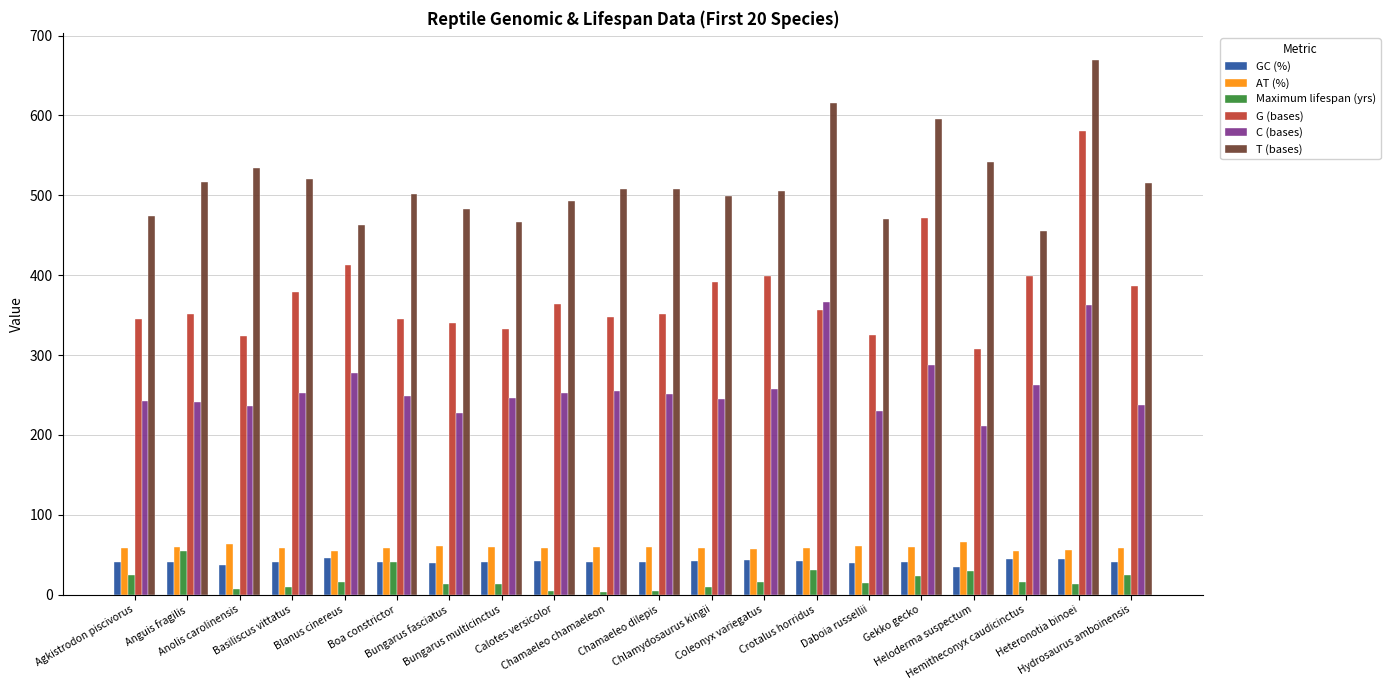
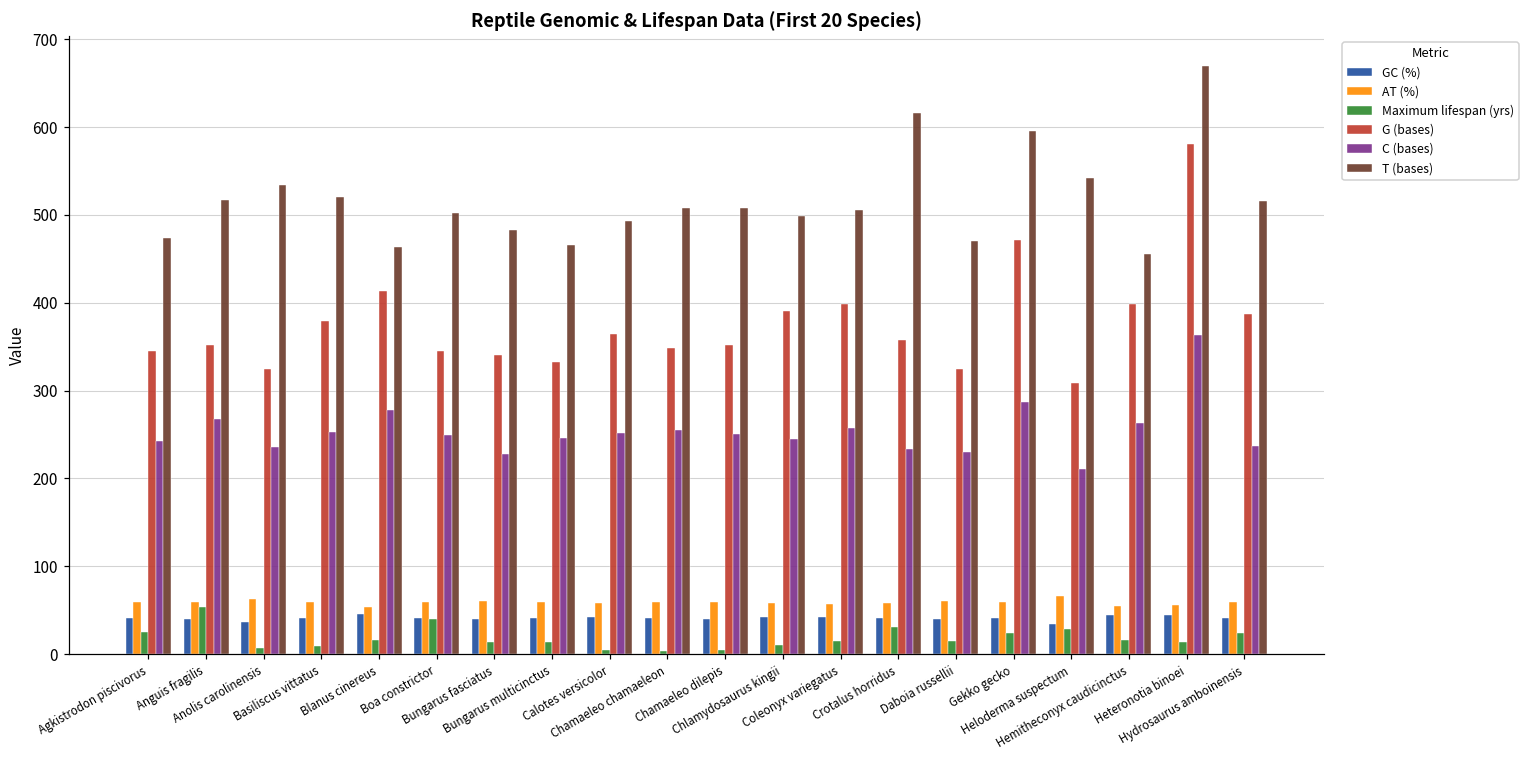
C (bases), Anguis fragilis: 240 -> 270
C (bases), Crotalus horridus: 370 -> 230
